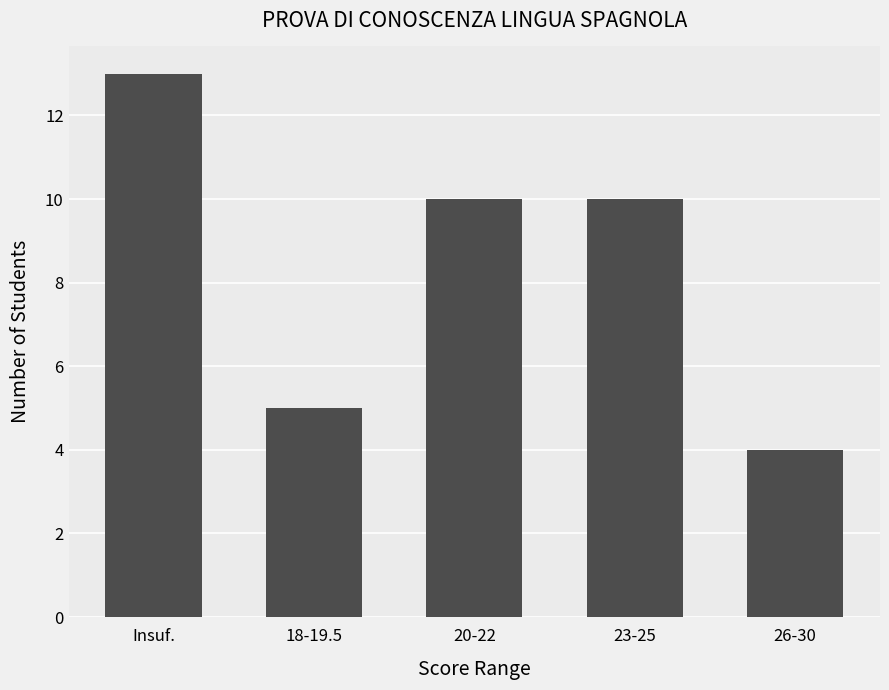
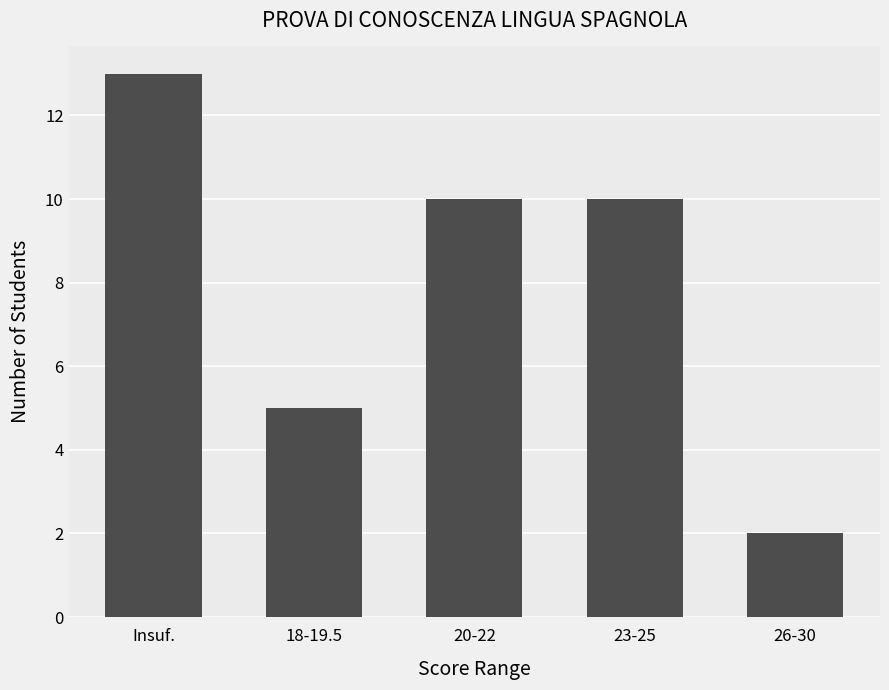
26-30: 4 -> 2
